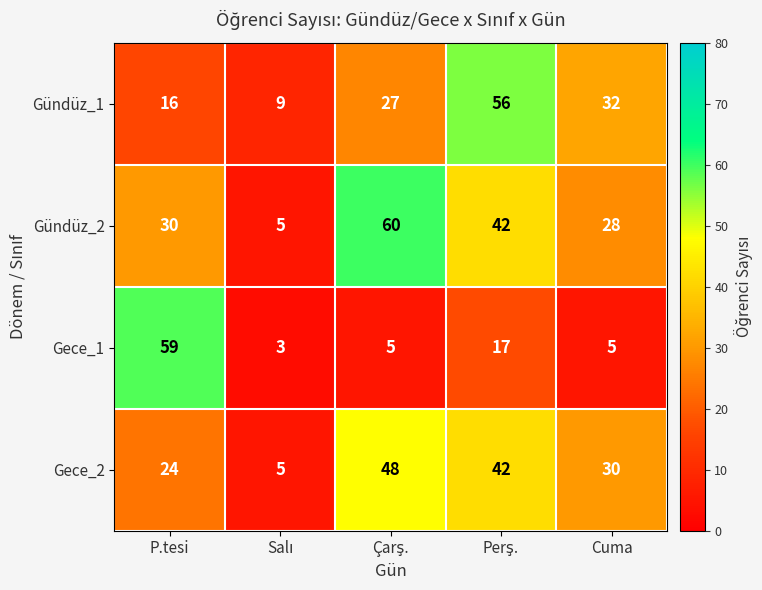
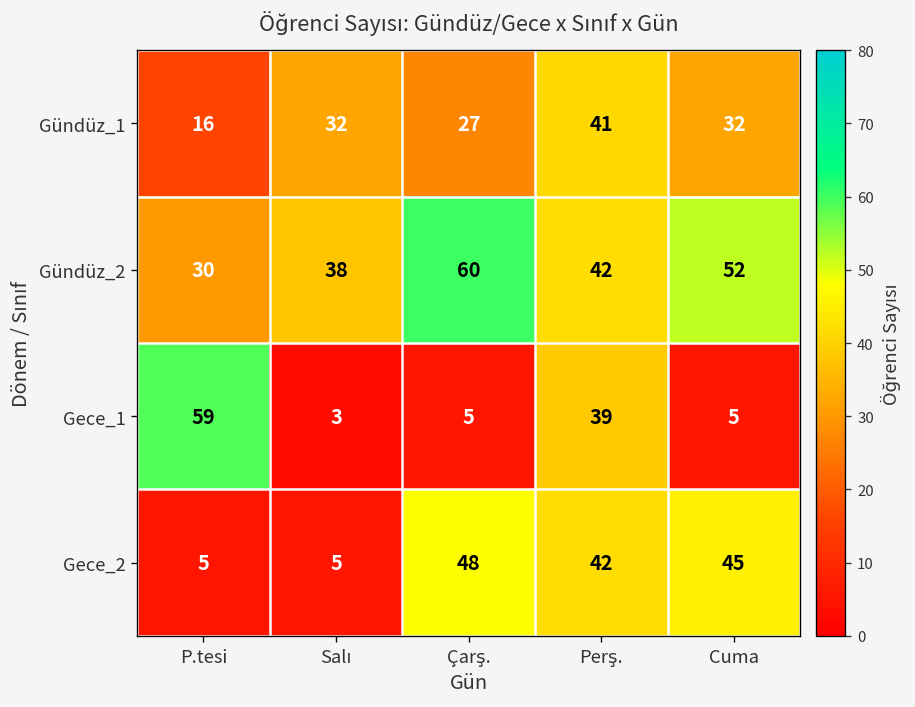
Gündüz_1, Salı: 9 -> 32
Gündüz_1, Perş.: 56 -> 41
Gündüz_2, Salı: 5 -> 38
Gündüz_2, Cuma: 28 -> 52
Gece_1, Perş.: 17 -> 39
Gece_2, P.tesi: 24 -> 5
Gece_2, Cuma: 30 -> 45
